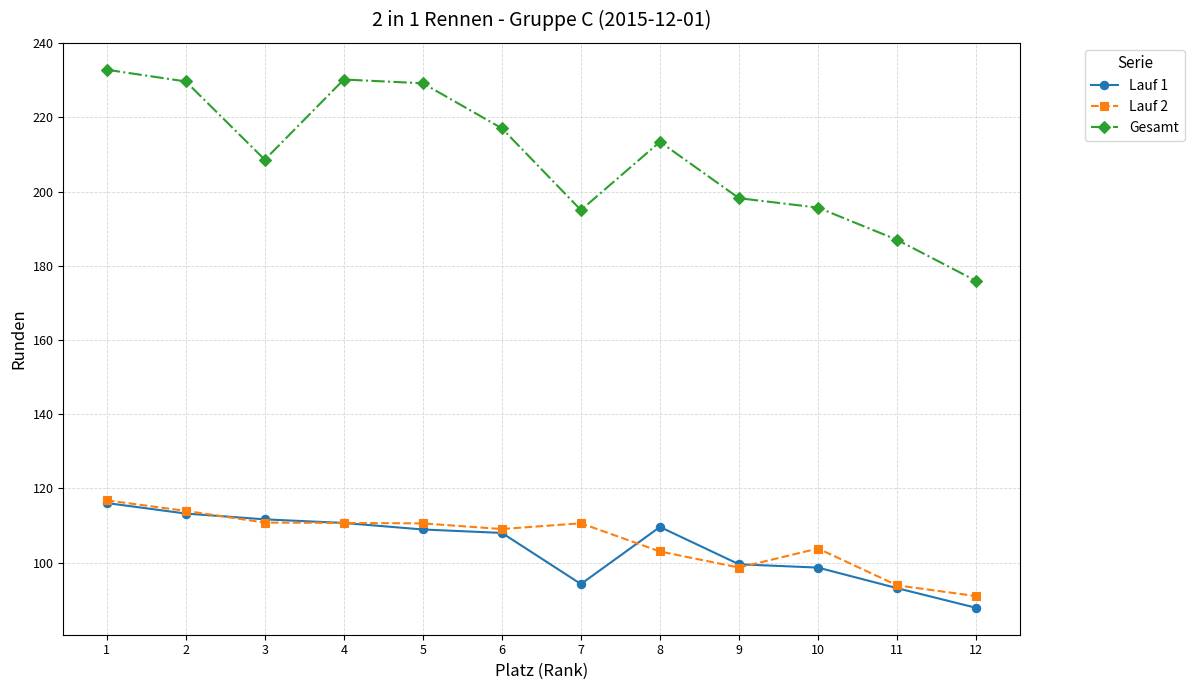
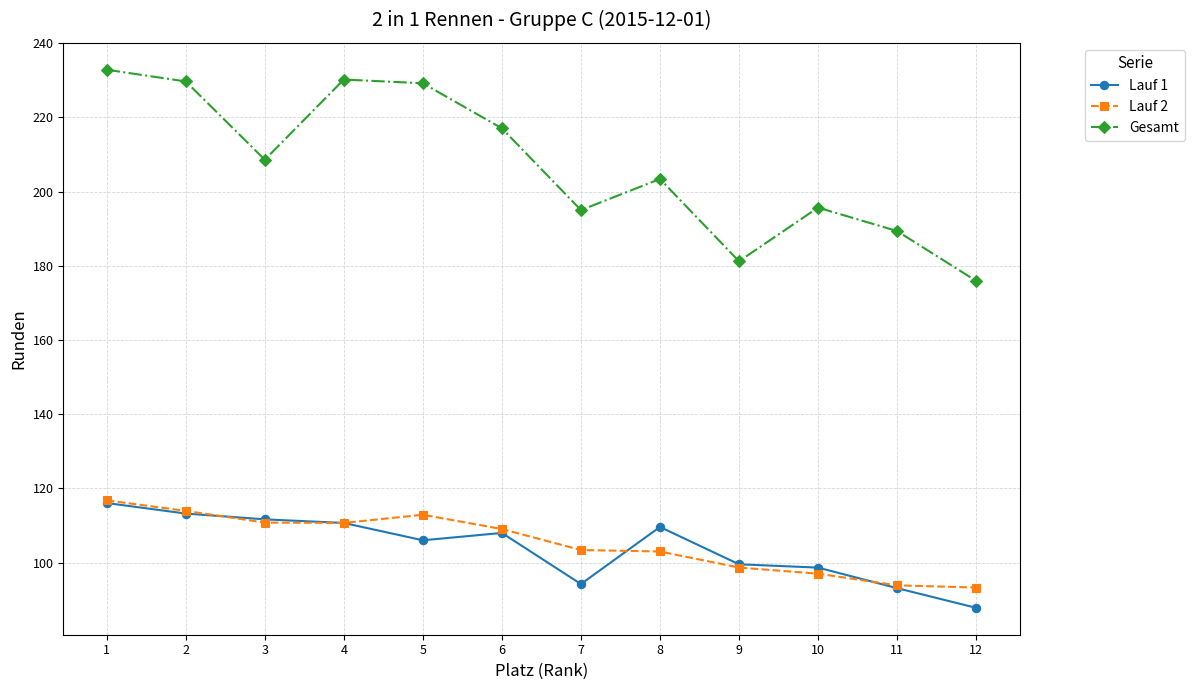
Lauf 1, 5: 109 -> 106
Lauf 2, 5: 111 -> 113
Lauf 2, 7: 111 -> 103
Gesamt, 8: 213 -> 203
Gesamt, 9: 198 -> 181
Lauf 2, 10: 104 -> 97
Gesamt, 11: 187 -> 189
Lauf 2, 12: 91 -> 93
